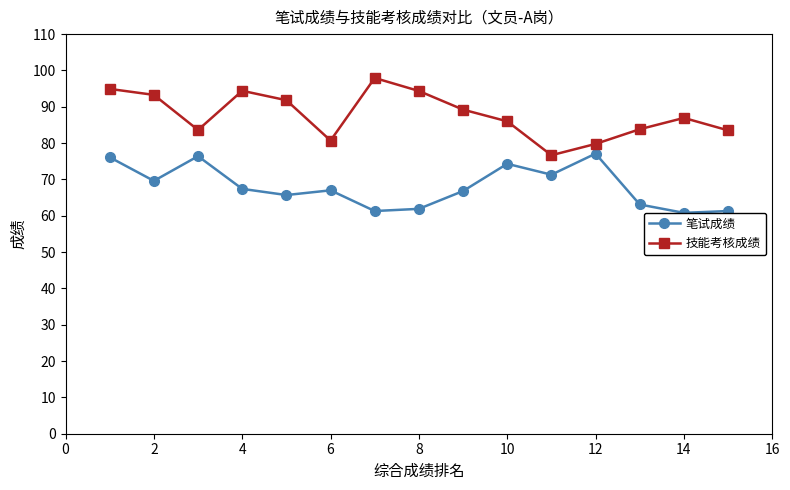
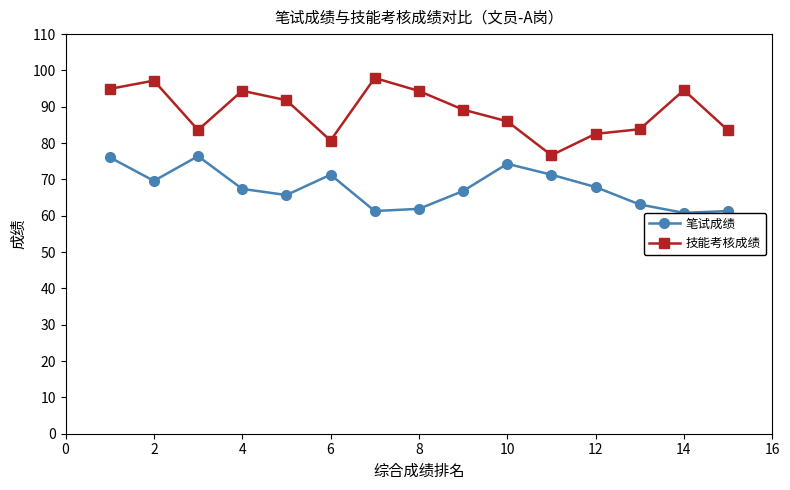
技能考核成绩, 2: 93 -> 97
笔试成绩, 6: 67 -> 71
笔试成绩, 12: 77 -> 68
技能考核成绩, 12: 80 -> 83
技能考核成绩, 14: 87 -> 95
